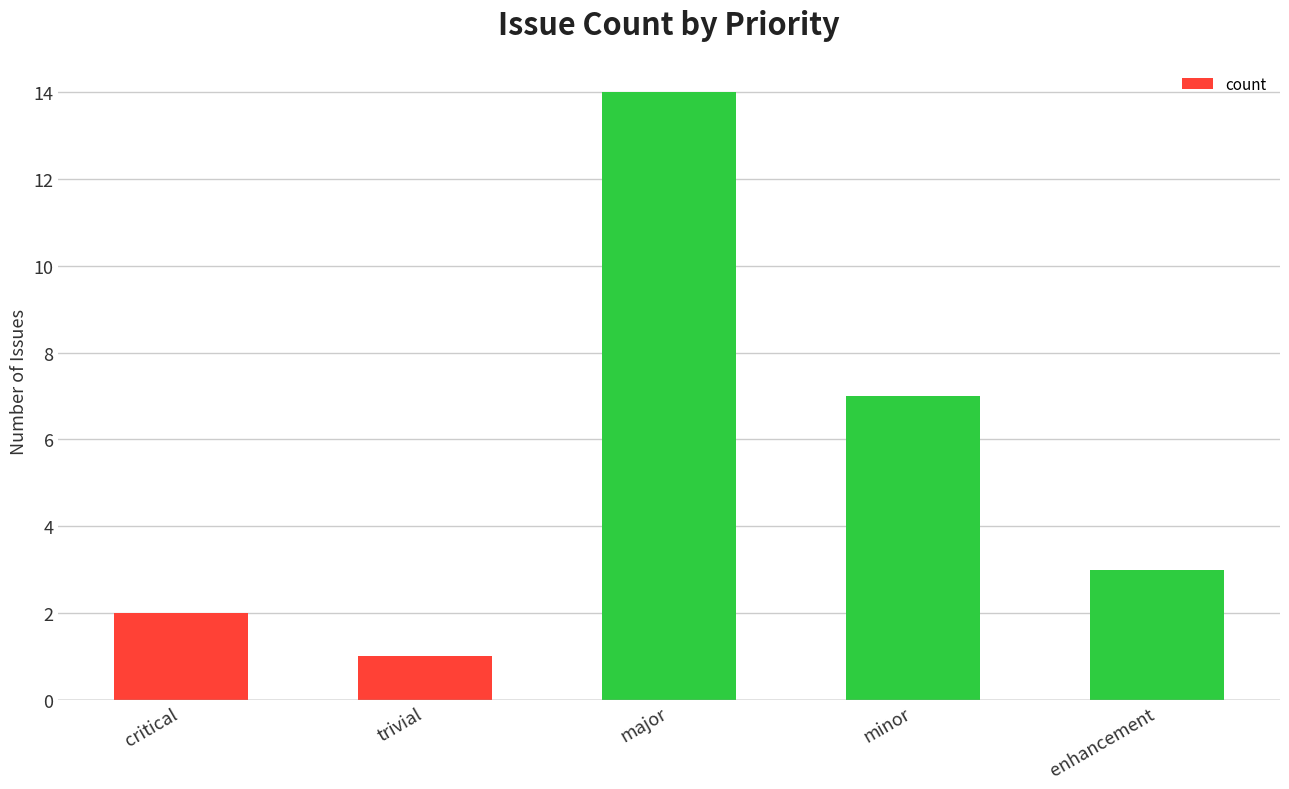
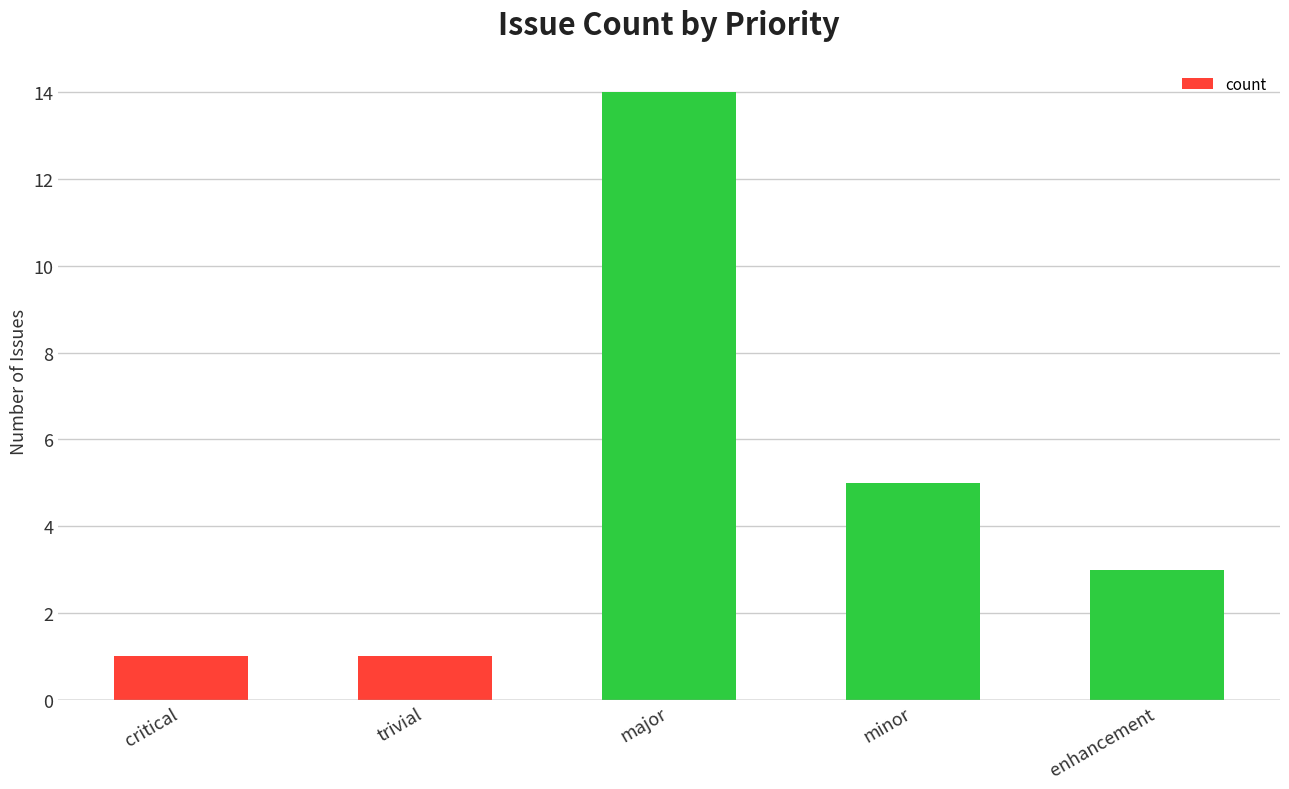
critical: 2 -> 1
minor: 7 -> 5
